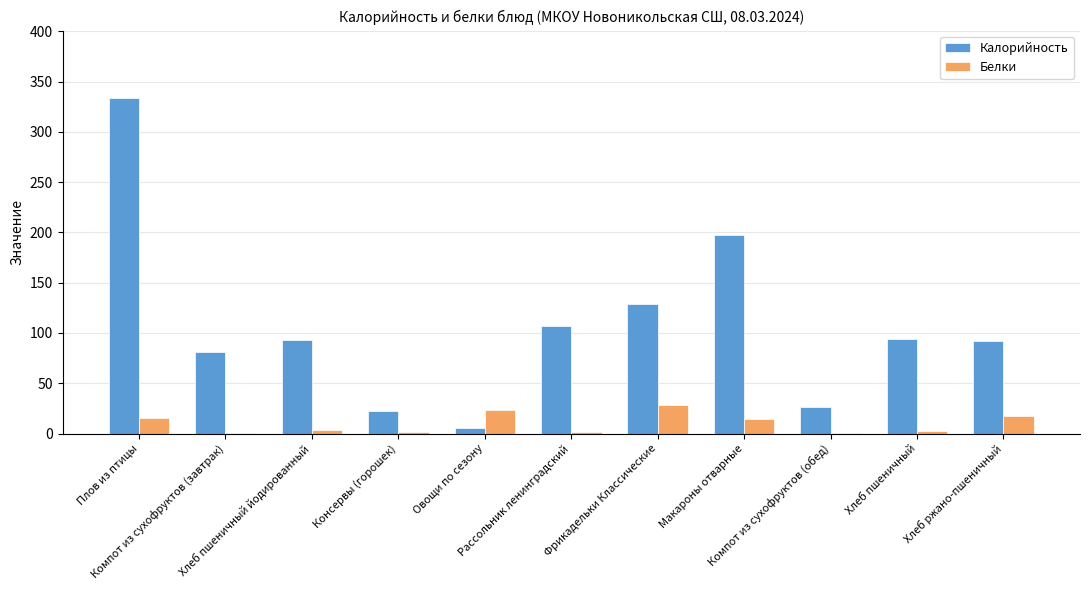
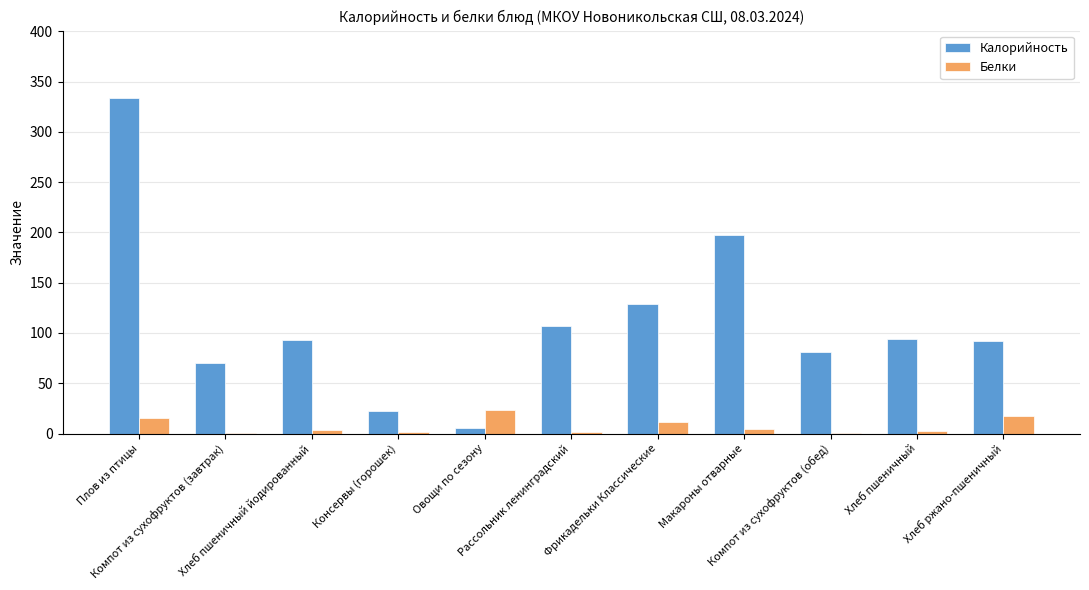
Калорийность, Компот из сухофруктов (завтрак): 81 -> 70
Белки, Фрикадельки Классические: 28 -> 11
Белки, Макароны отварные: 14 -> 5
Калорийность, Компот из сухофруктов (обед): 26 -> 81
